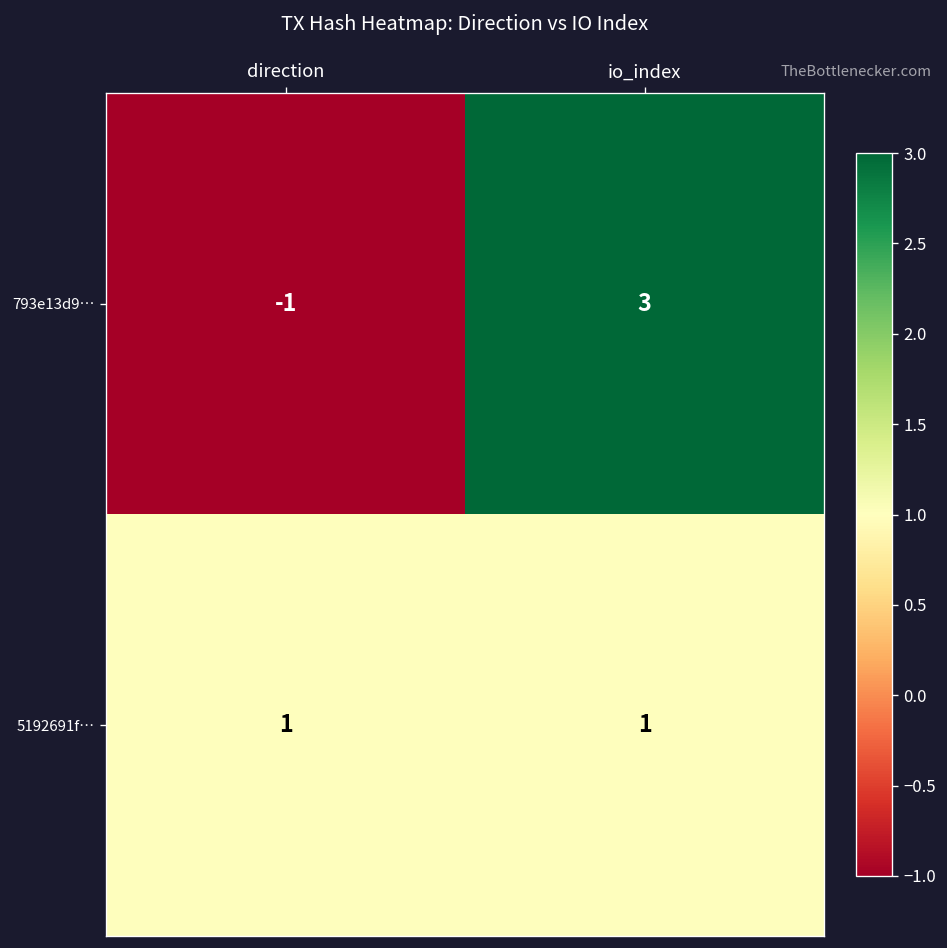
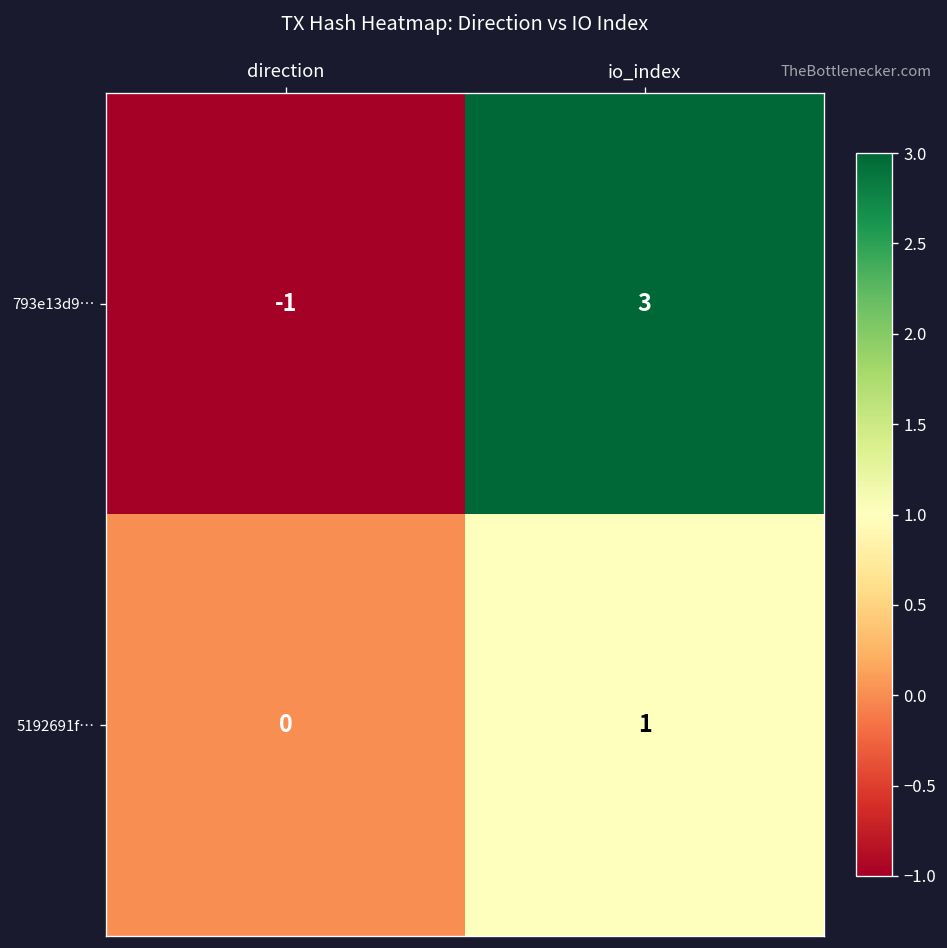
5192691f…, direction: 1 -> 0
